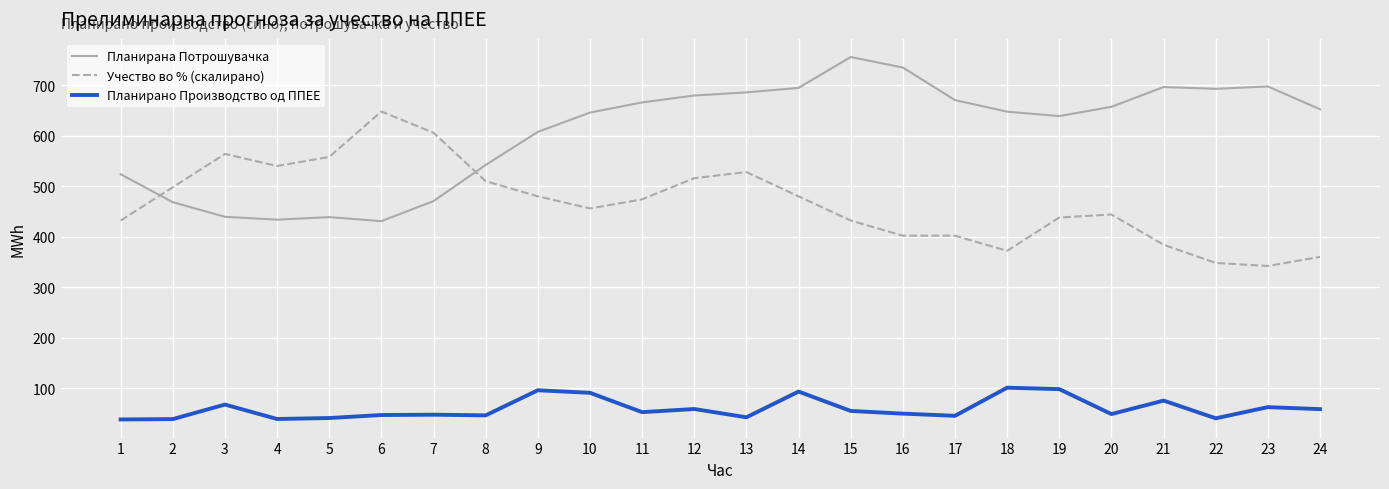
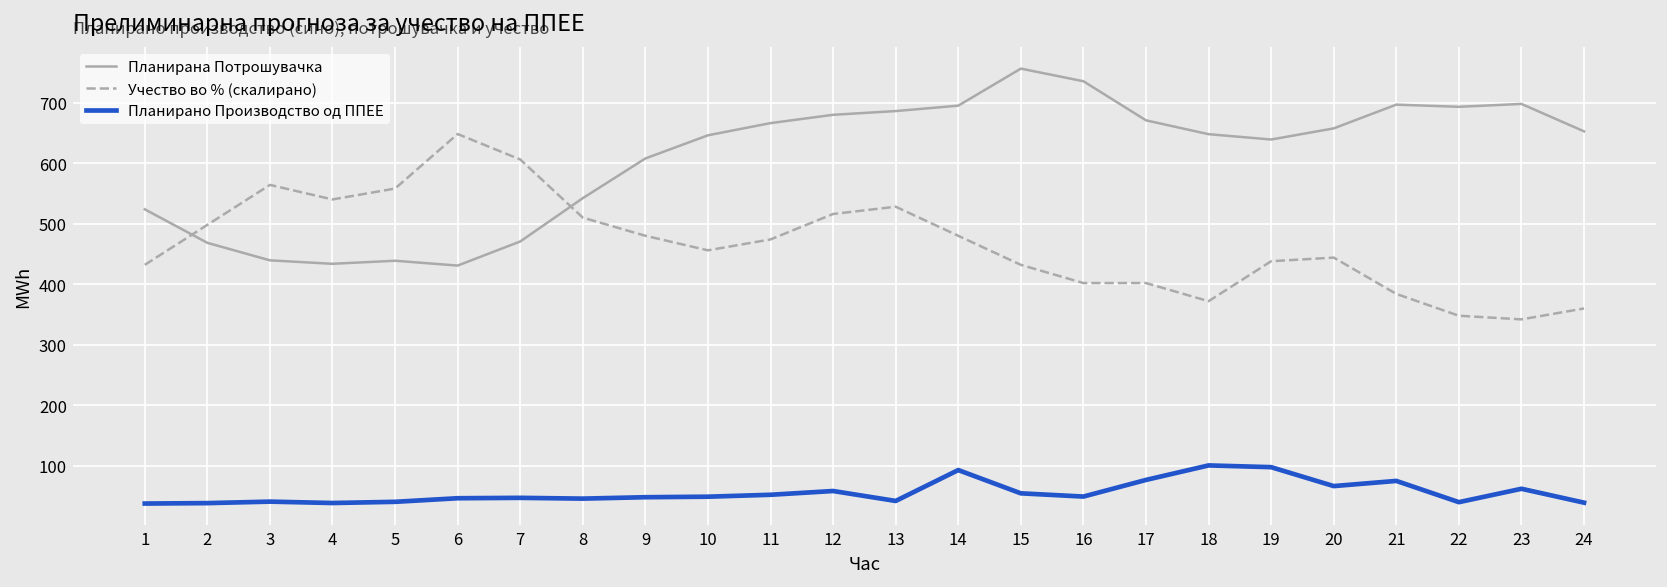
Планирано Производство од ППЕЕ, 3: 70 -> 40
Планирано Производство од ППЕЕ, 9: 100 -> 50
Планирано Производство од ППЕЕ, 10: 90 -> 50
Планирано Производство од ППЕЕ, 17: 50 -> 80
Планирано Производство од ППЕЕ, 20: 50 -> 70
Планирано Производство од ППЕЕ, 24: 60 -> 40
